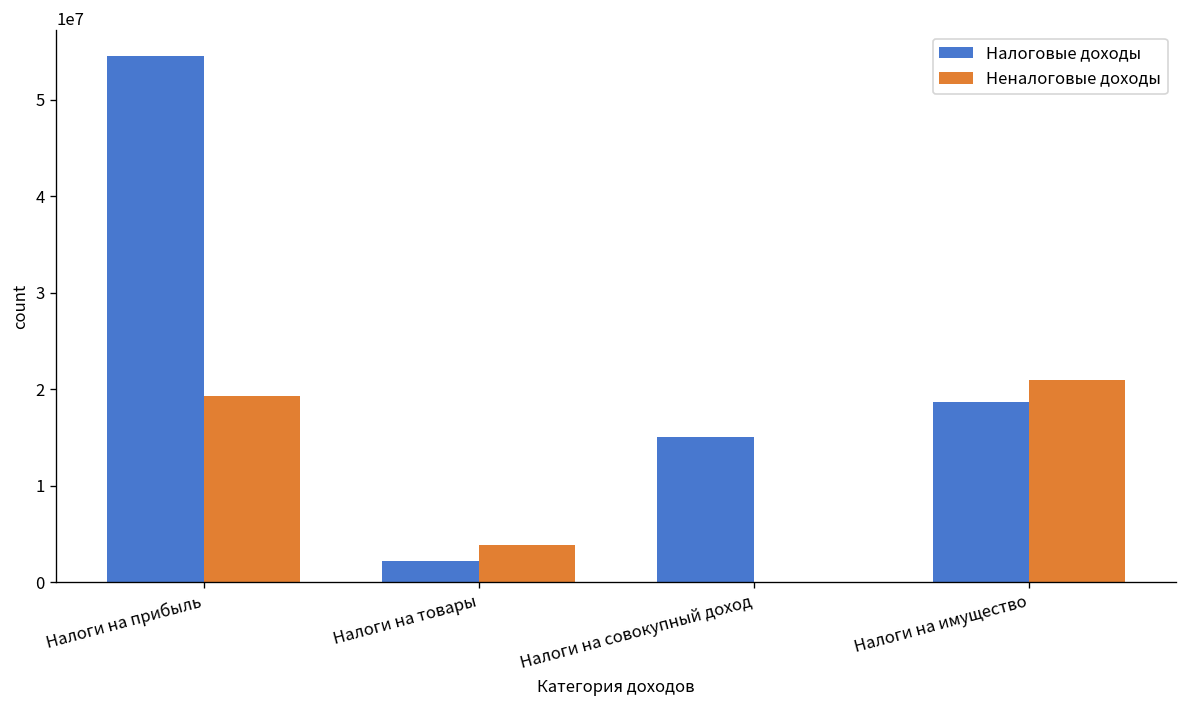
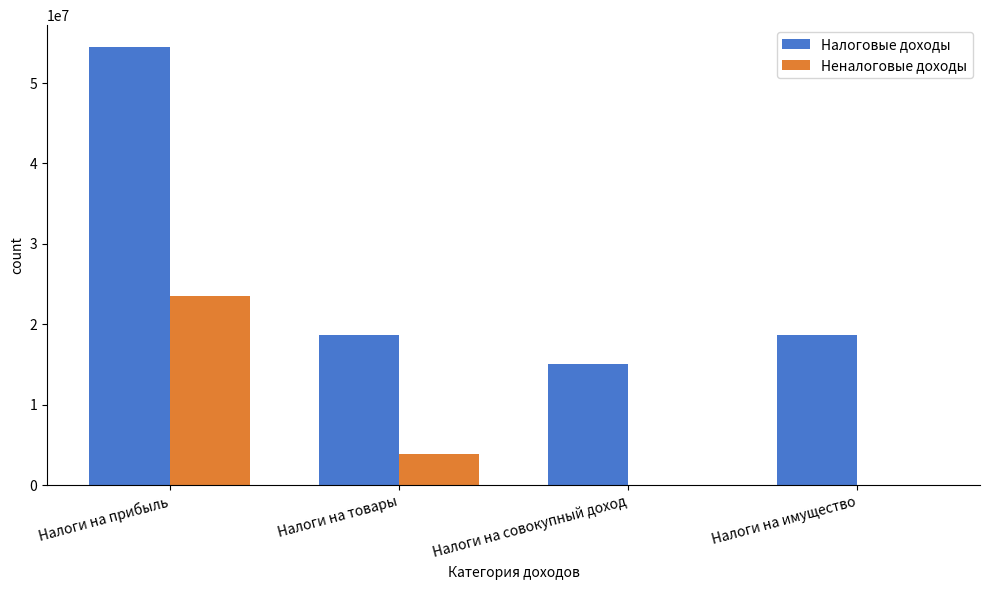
Неналоговые доходы, Налоги на прибыль: 19000000 -> 23000000
Налоговые доходы, Налоги на товары: 2000000 -> 19000000
Неналоговые доходы, Налоги на имущество: 21000000 -> 0
